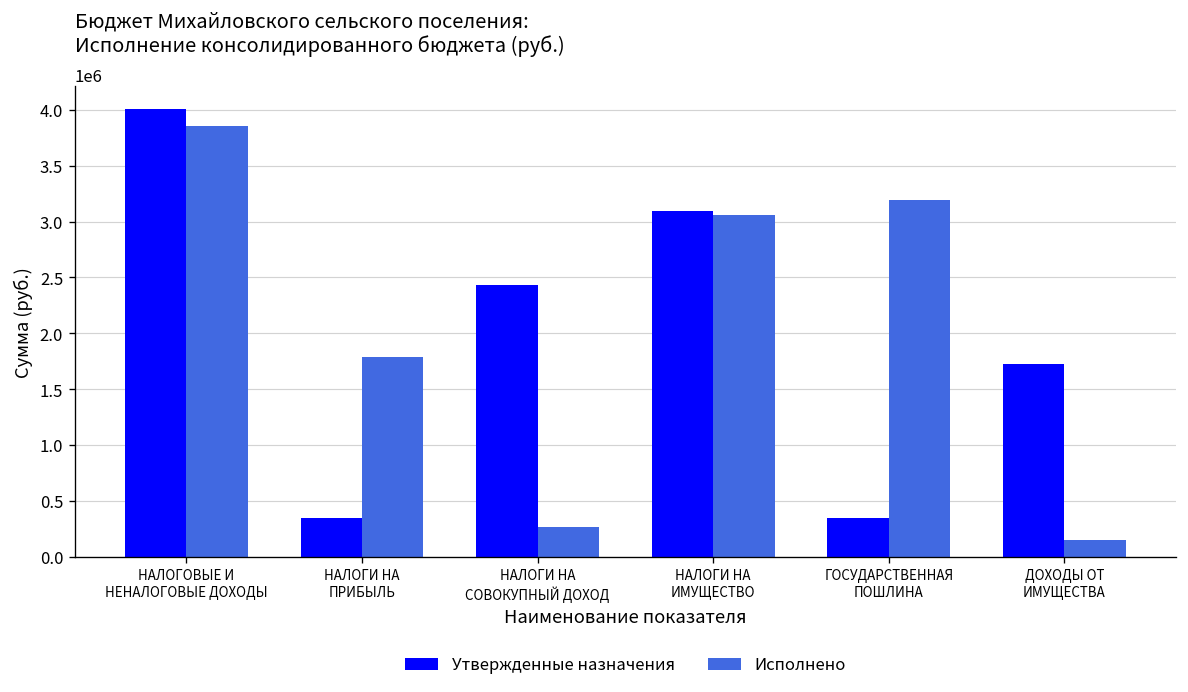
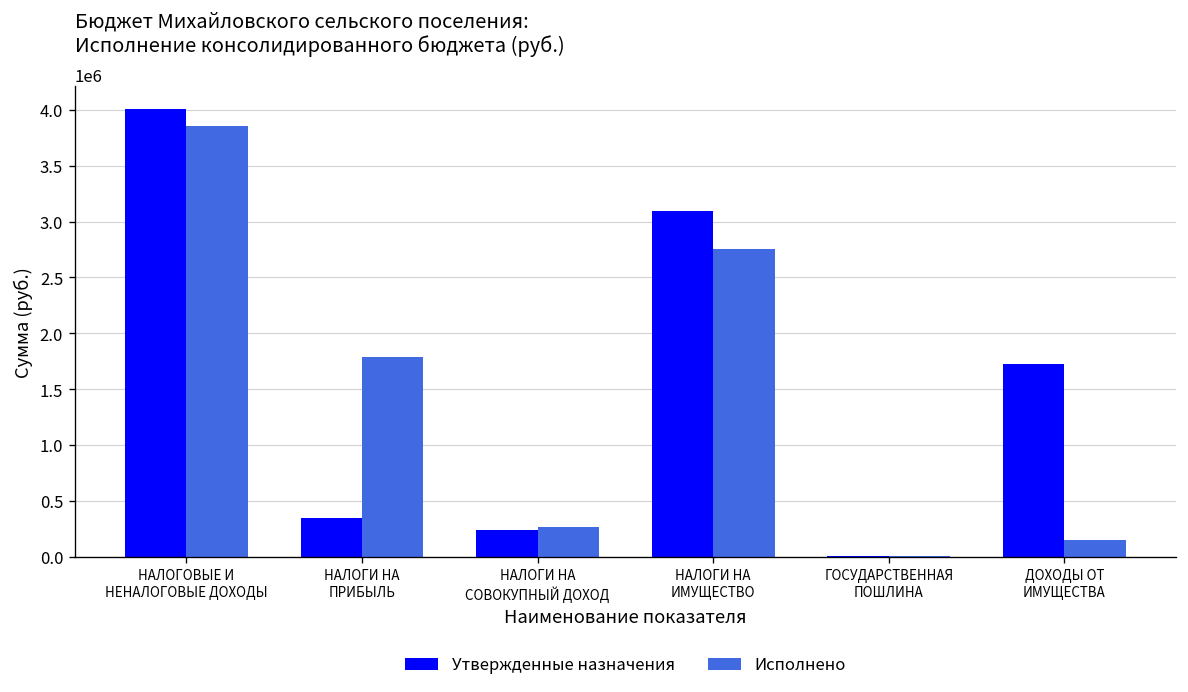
Утвержденные назначения, НАЛОГИ НА СОВОКУПНЫЙ ДОХОД: 2400000 -> 200000
Исполнено, НАЛОГИ НА ИМУЩЕСТВО: 3100000 -> 2800000
Утвержденные назначения, ГОСУДАРСТВЕННАЯ ПОШЛИНА: 400000 -> 0
Исполнено, ГОСУДАРСТВЕННАЯ ПОШЛИНА: 3200000 -> 0
